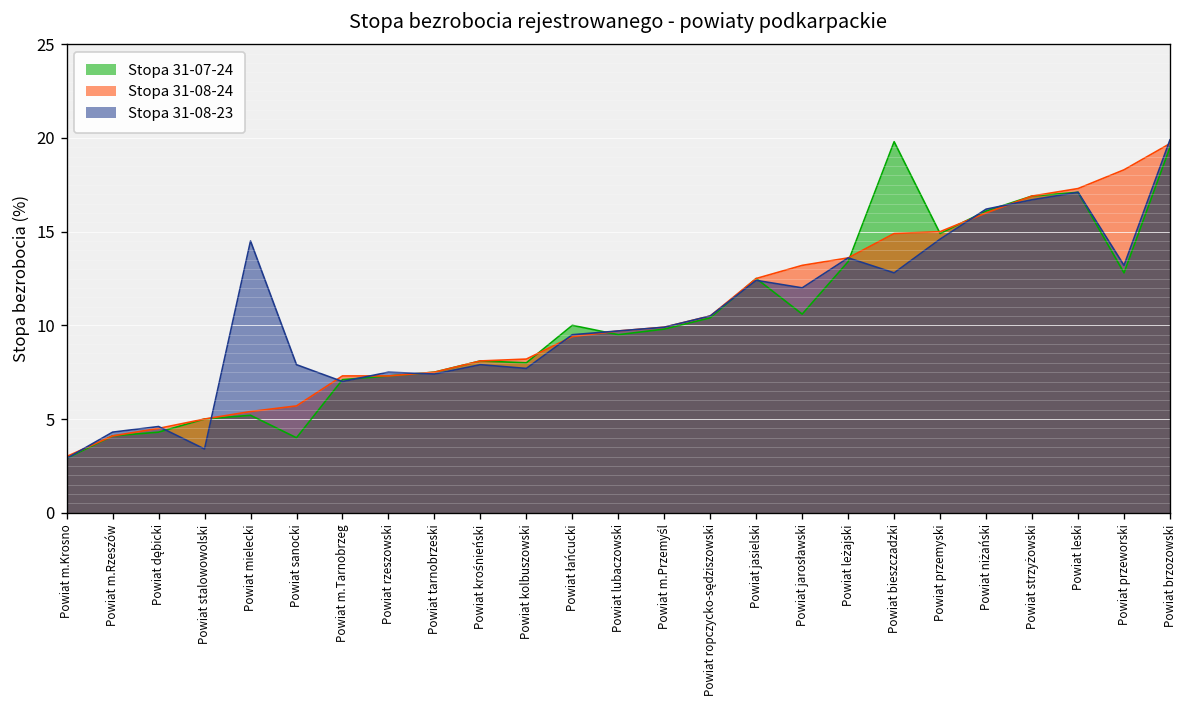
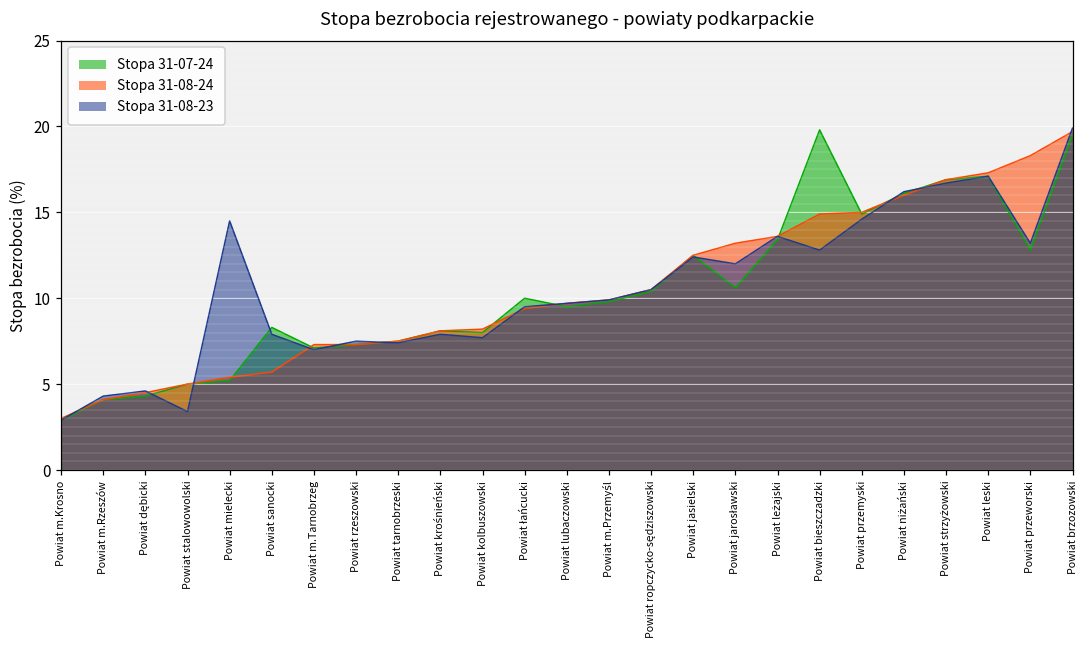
Stopa 31-07-24, Powiat sanocki: 4.0 -> 8.3
